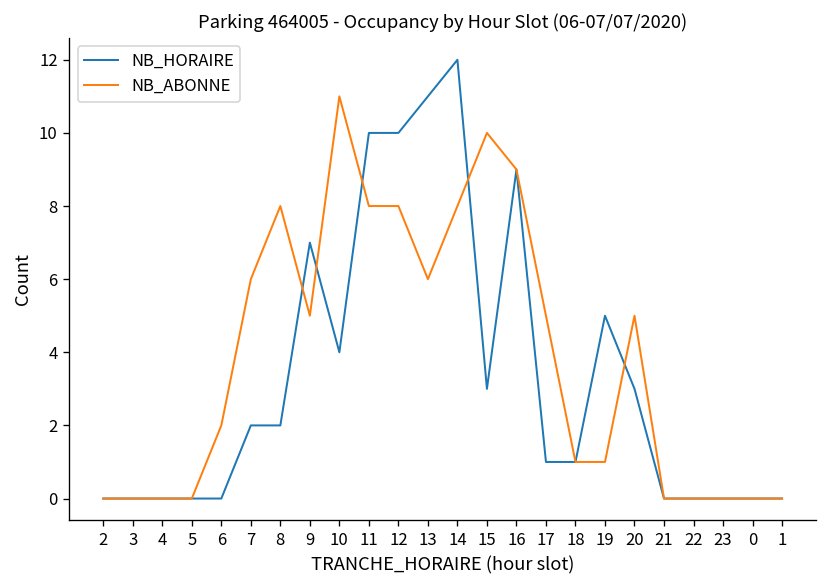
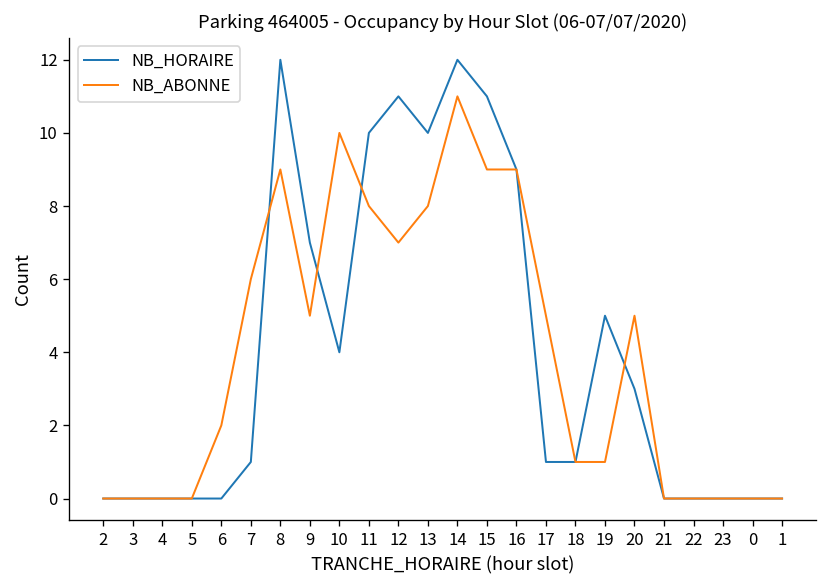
NB_HORAIRE, 7: 2 -> 1
NB_HORAIRE, 8: 2 -> 12
NB_ABONNE, 8: 8 -> 9
NB_ABONNE, 10: 11 -> 10
NB_HORAIRE, 12: 10 -> 11
NB_ABONNE, 12: 8 -> 7
NB_HORAIRE, 13: 11 -> 10
NB_ABONNE, 13: 6 -> 8
NB_ABONNE, 14: 8 -> 11
NB_HORAIRE, 15: 3 -> 11
NB_ABONNE, 15: 10 -> 9
